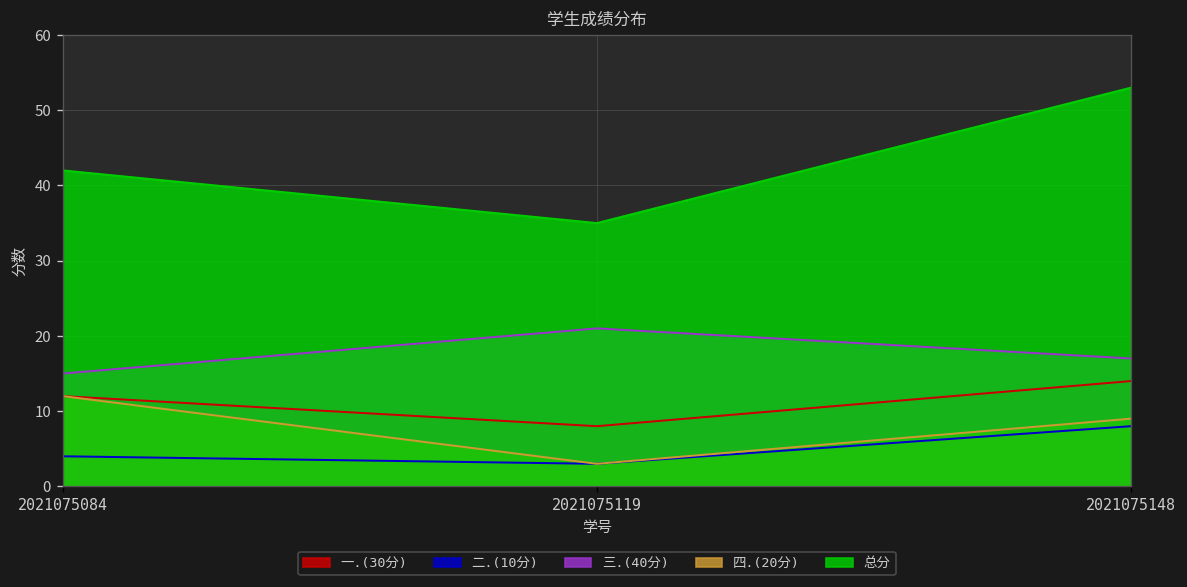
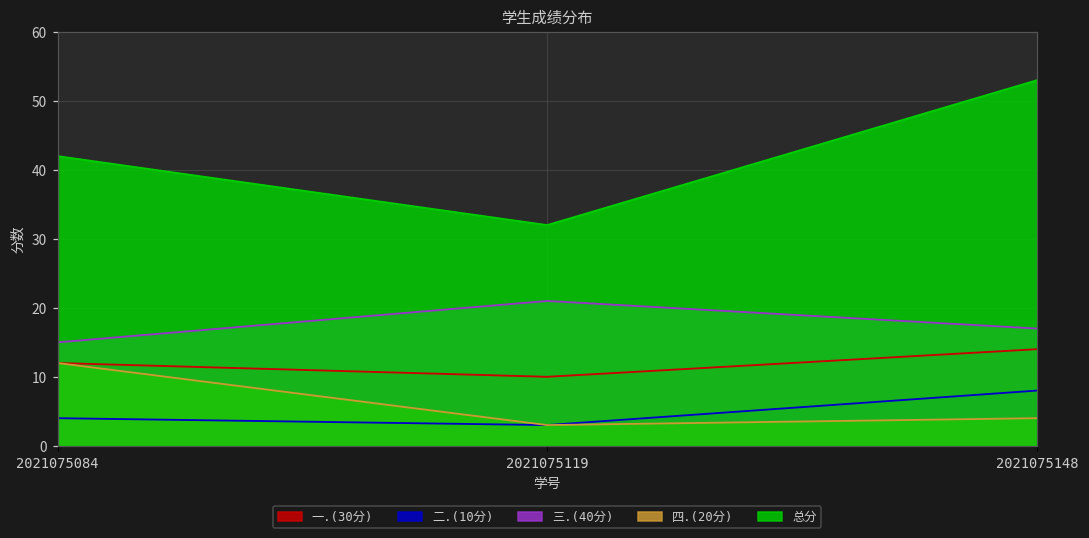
一.(30分), 2021075119: 8 -> 10
总分, 2021075119: 35 -> 32
四.(20分), 2021075148: 9 -> 4
